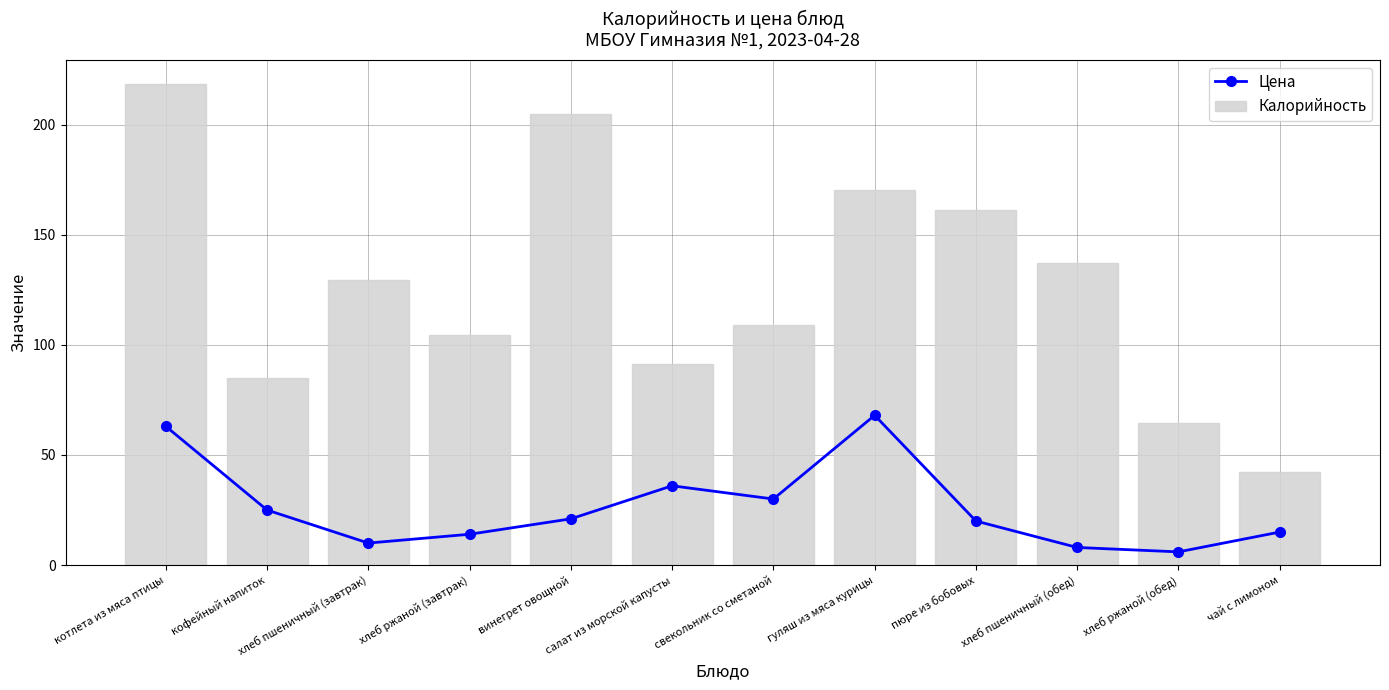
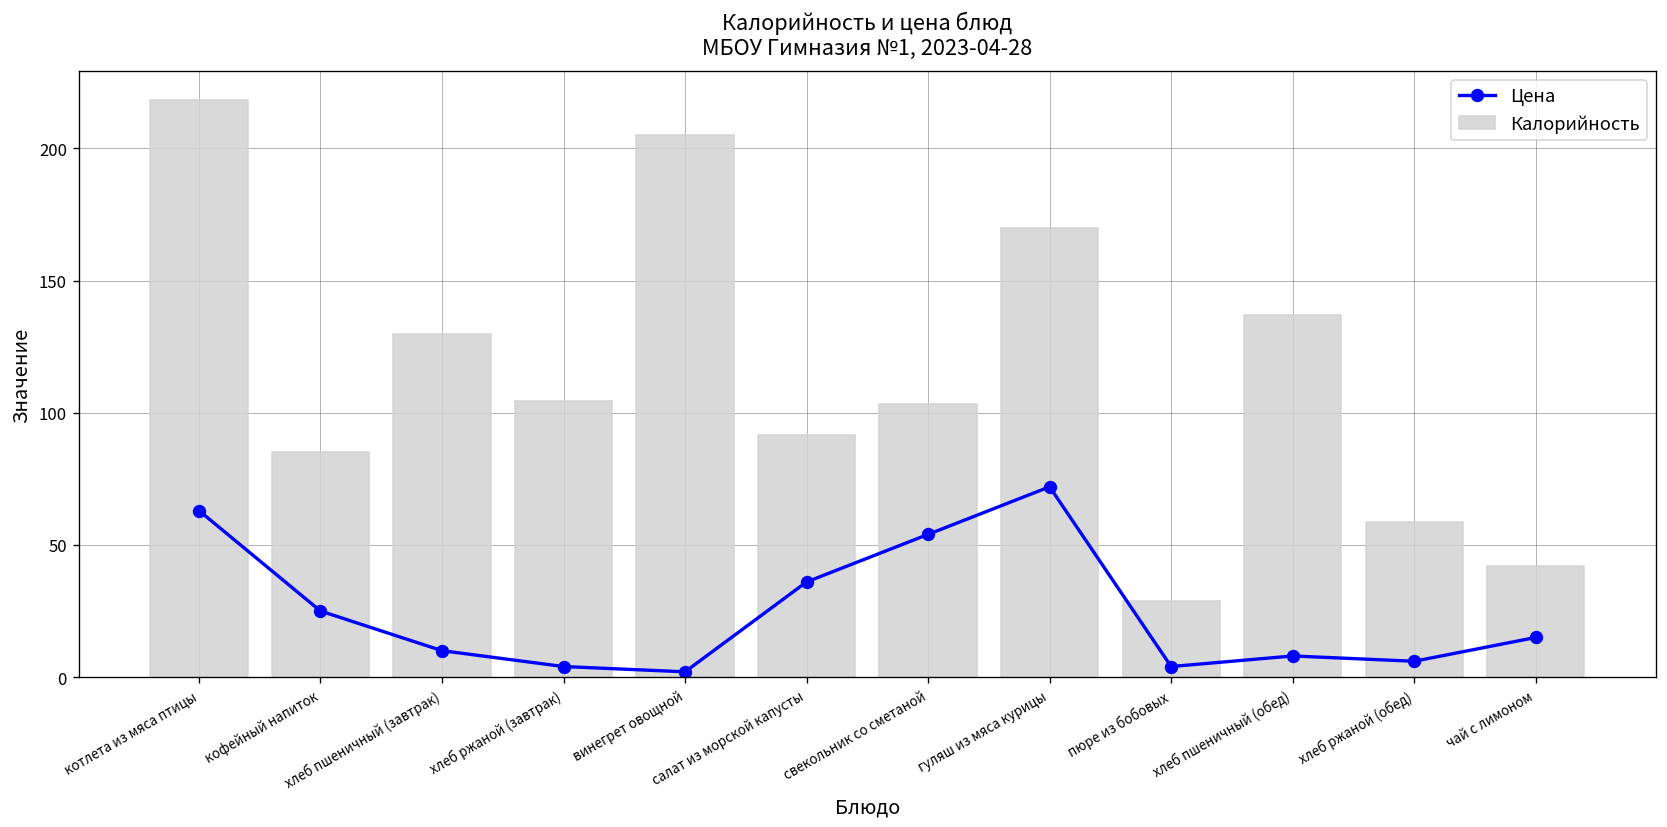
Цена, хлеб ржаной (завтрак): 14 -> 4
Цена, винегрет овощной: 21 -> 2
Цена, свекольник со сметаной: 30 -> 54
Калорийность, свекольник со сметаной: 109 -> 104
Цена, гуляш из мяса курицы: 68 -> 72
Цена, пюре из бобовых: 20 -> 4
Калорийность, пюре из бобовых: 161 -> 29
Калорийность, хлеб ржаной (обед): 64 -> 59
